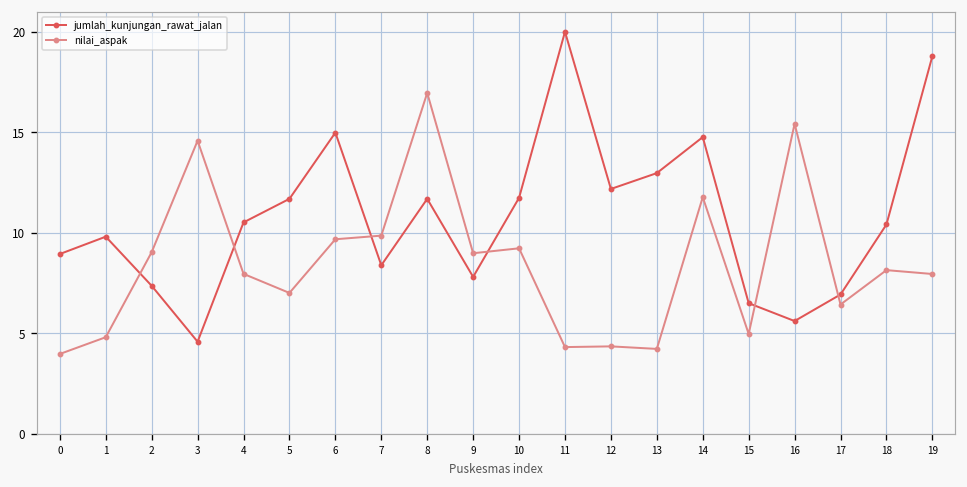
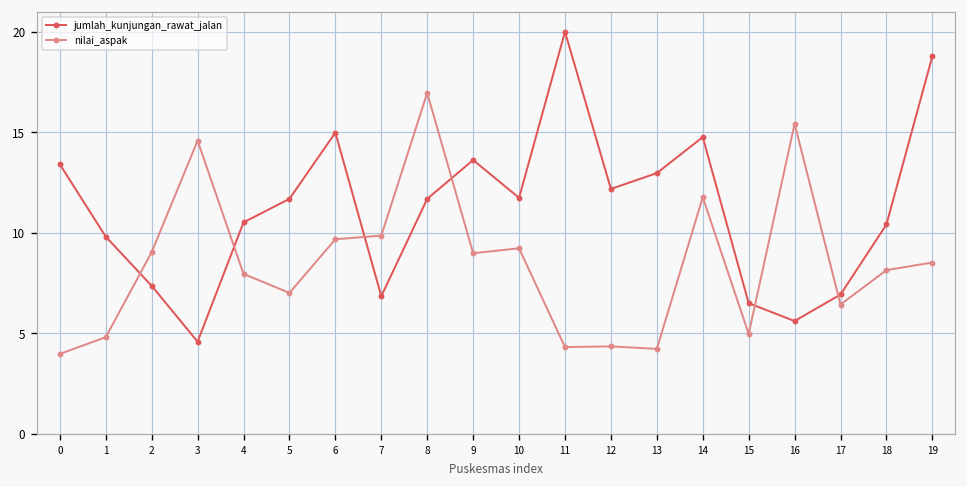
jumlah_kunjungan_rawat_jalan, 0: 8.9 -> 13.4
jumlah_kunjungan_rawat_jalan, 7: 8.4 -> 6.8
jumlah_kunjungan_rawat_jalan, 9: 7.8 -> 13.6
nilai_aspak, 19: 8.0 -> 8.5
